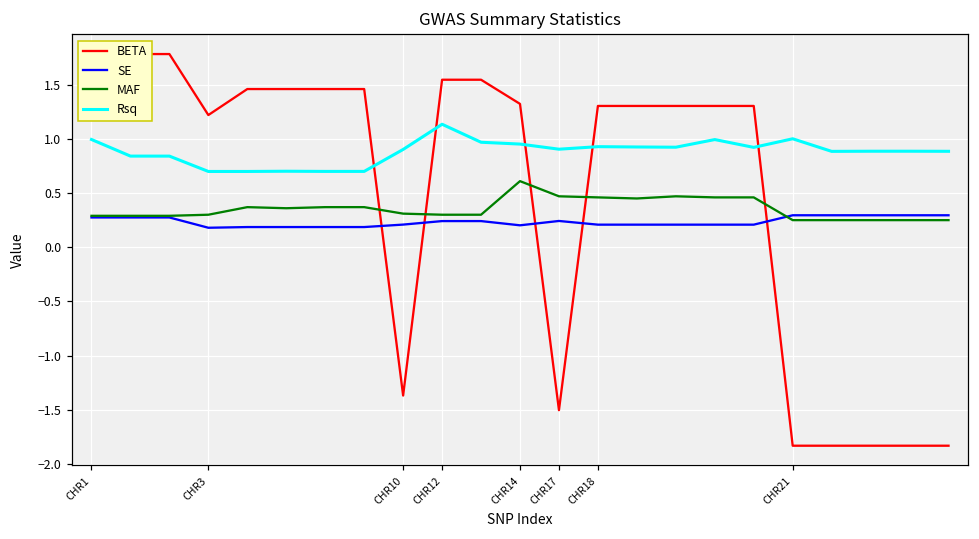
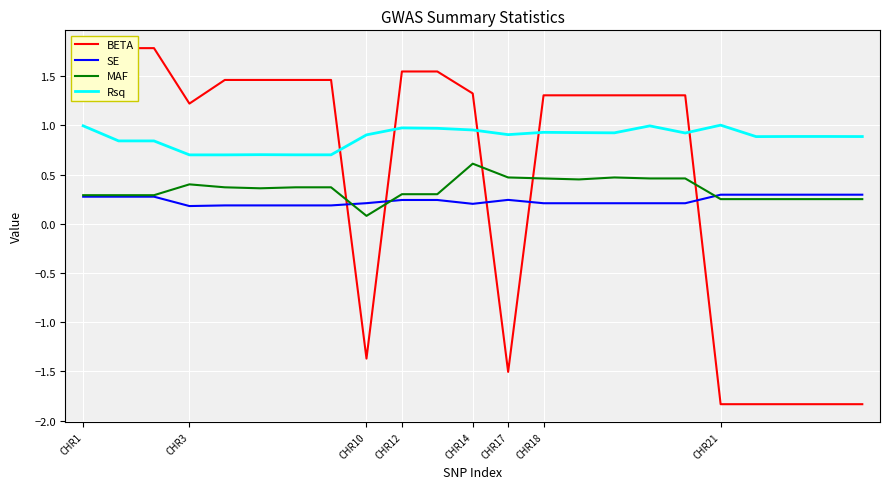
MAF, CHR3: 0.3 -> 0.4
MAF, CHR10: 0.3 -> 0.1
Rsq, CHR12: 1.1 -> 1.0
